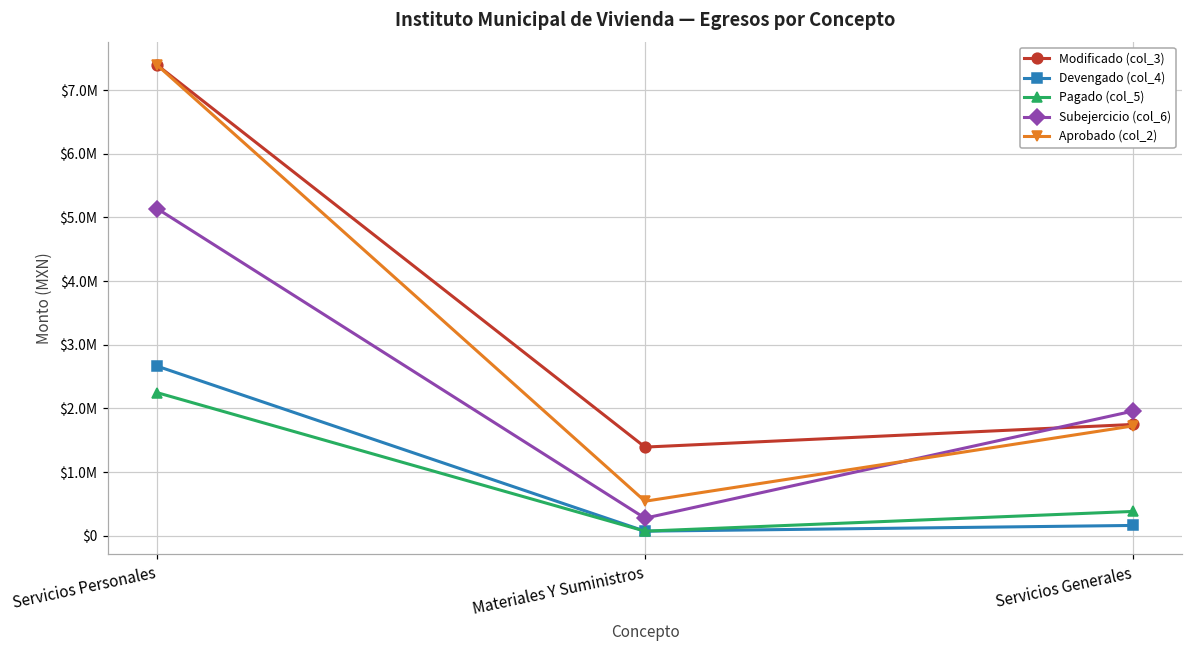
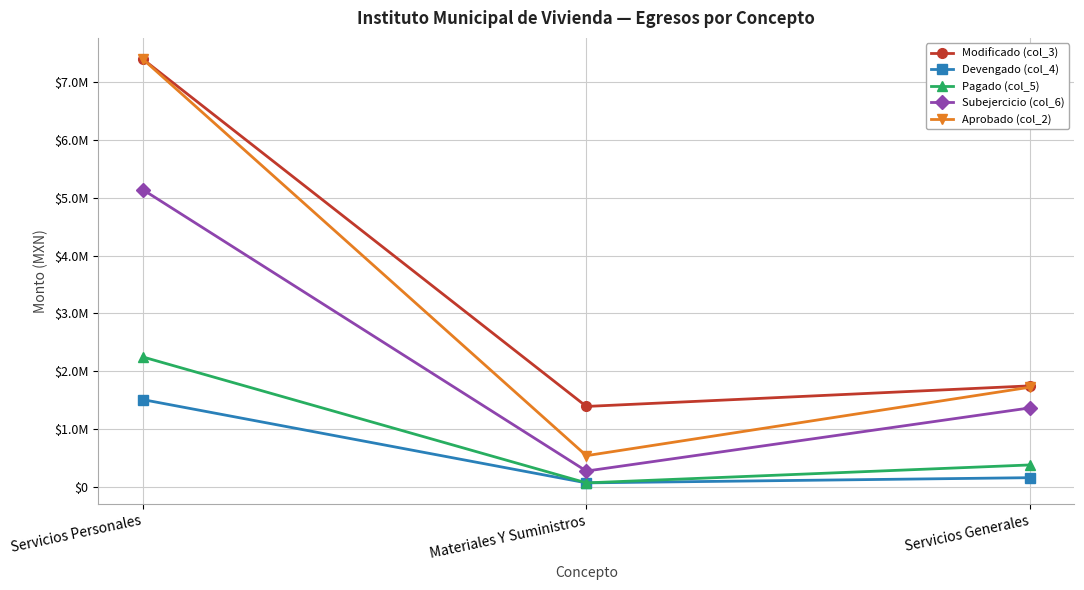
Devengado (col_4), Servicios Personales: $2700000 -> $1500000
Subejercicio (col_6), Servicios Generales: $2000000 -> $1400000
